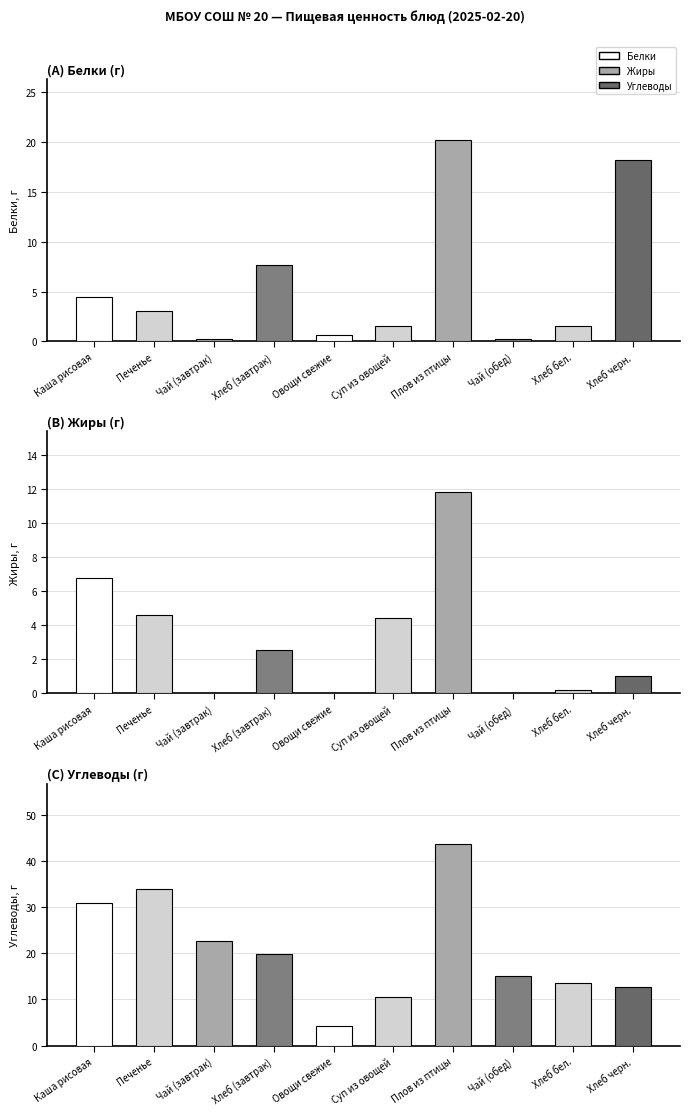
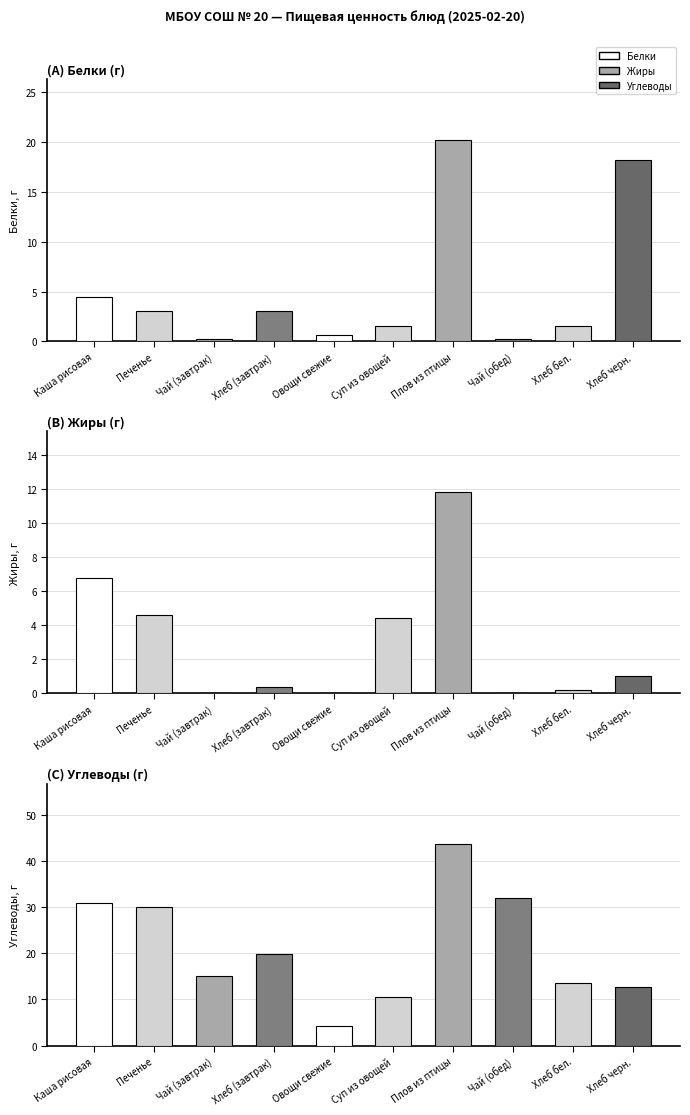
(A) Белки (г), Хлеб (завтрак): 8 -> 3
(B) Жиры (г), Хлеб (завтрак): 2.5 -> 0.4
(C) Углеводы (г), Печенье: 34 -> 30
(C) Углеводы (г), Чай (завтрак): 23 -> 15
(C) Углеводы (г), Чай (обед): 15 -> 32
